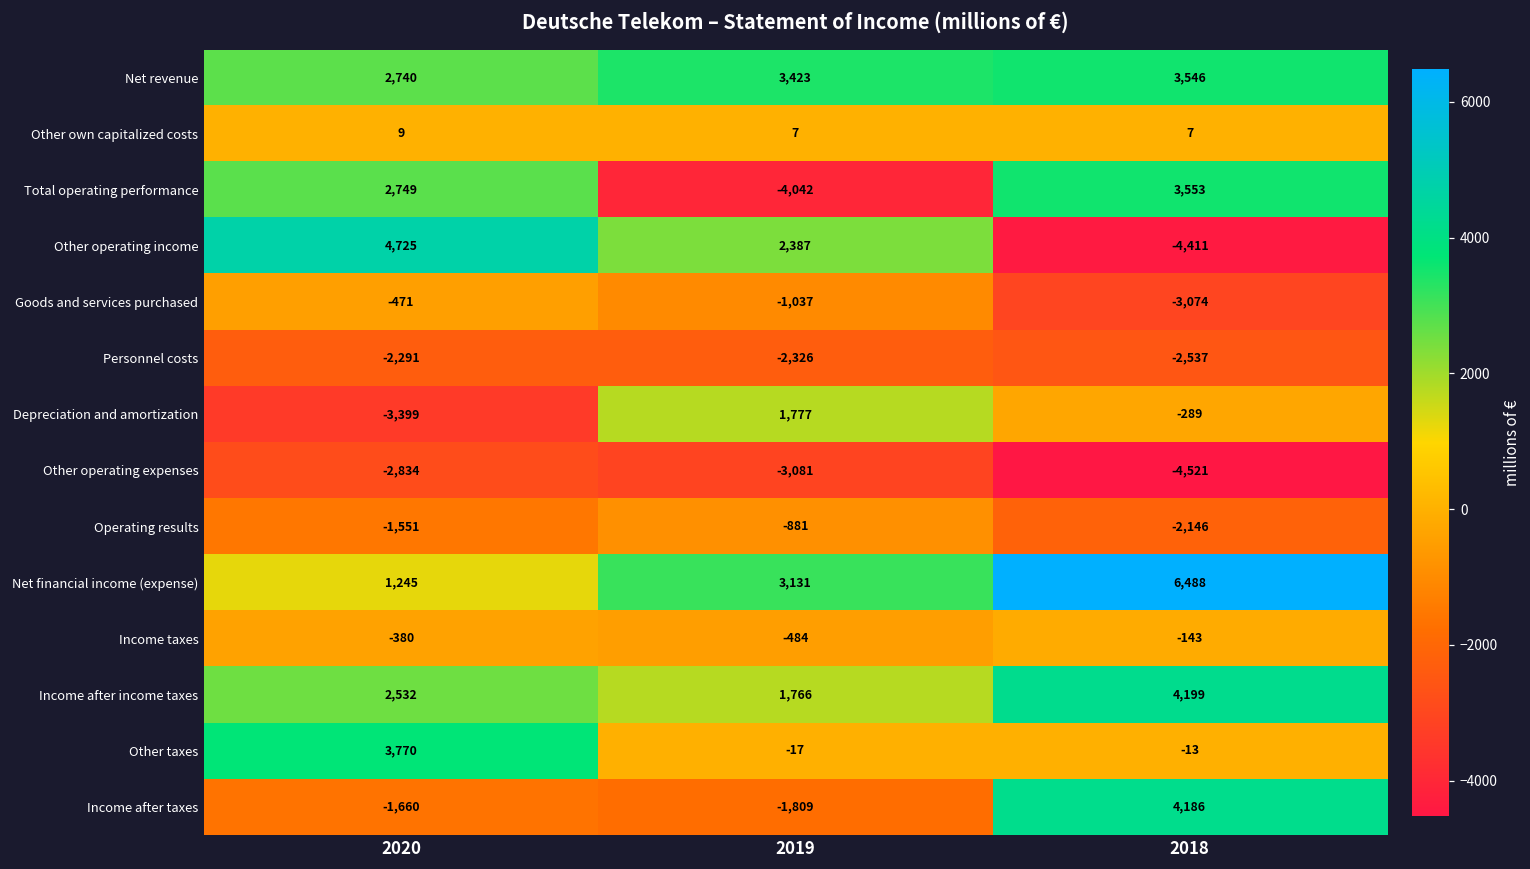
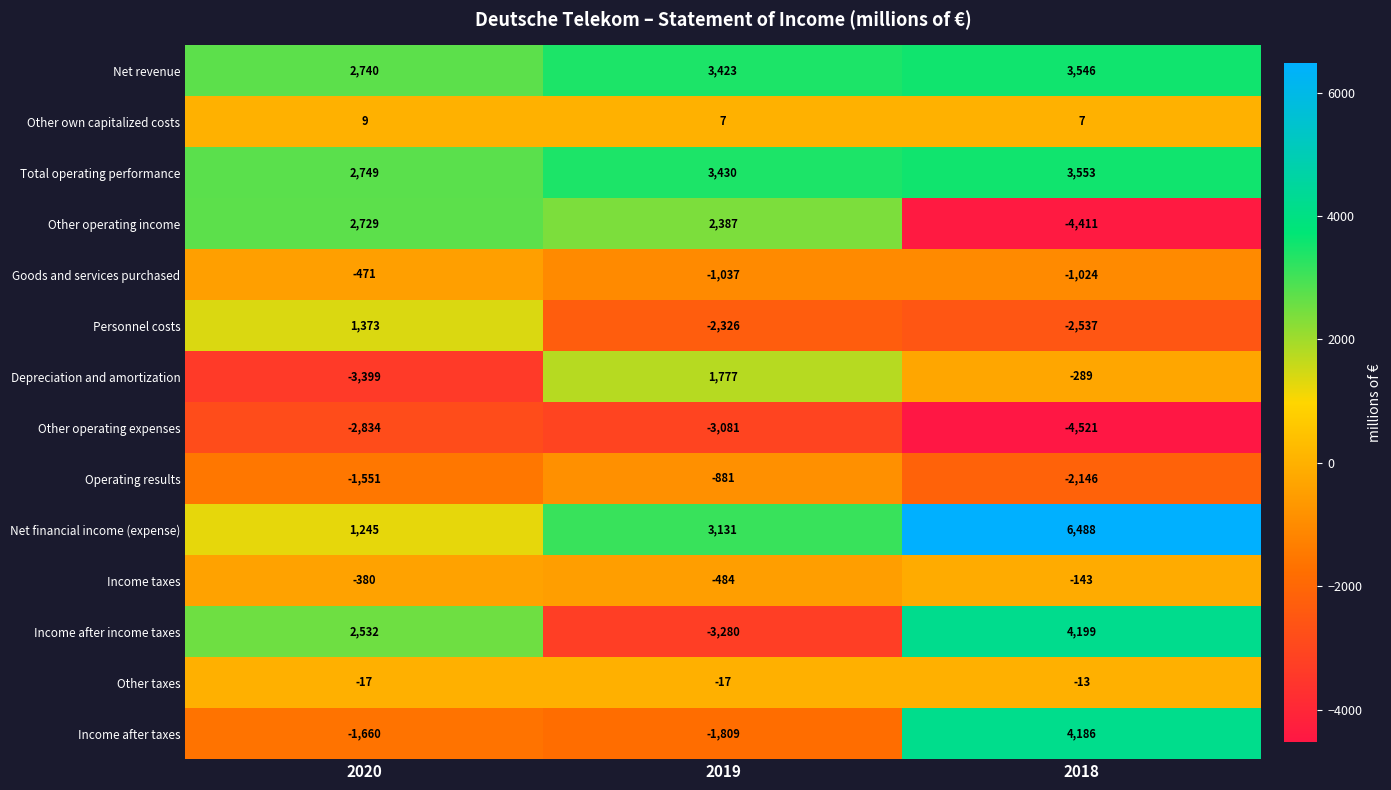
Total operating performance, 2019: -4,042 -> 3,430
Other operating income, 2020: 4,725 -> 2,729
Goods and services purchased, 2018: -3,074 -> -1,024
Personnel costs, 2020: -2,291 -> 1,373
Income after income taxes, 2019: 1,766 -> -3,280
Other taxes, 2020: 3,770 -> -17
